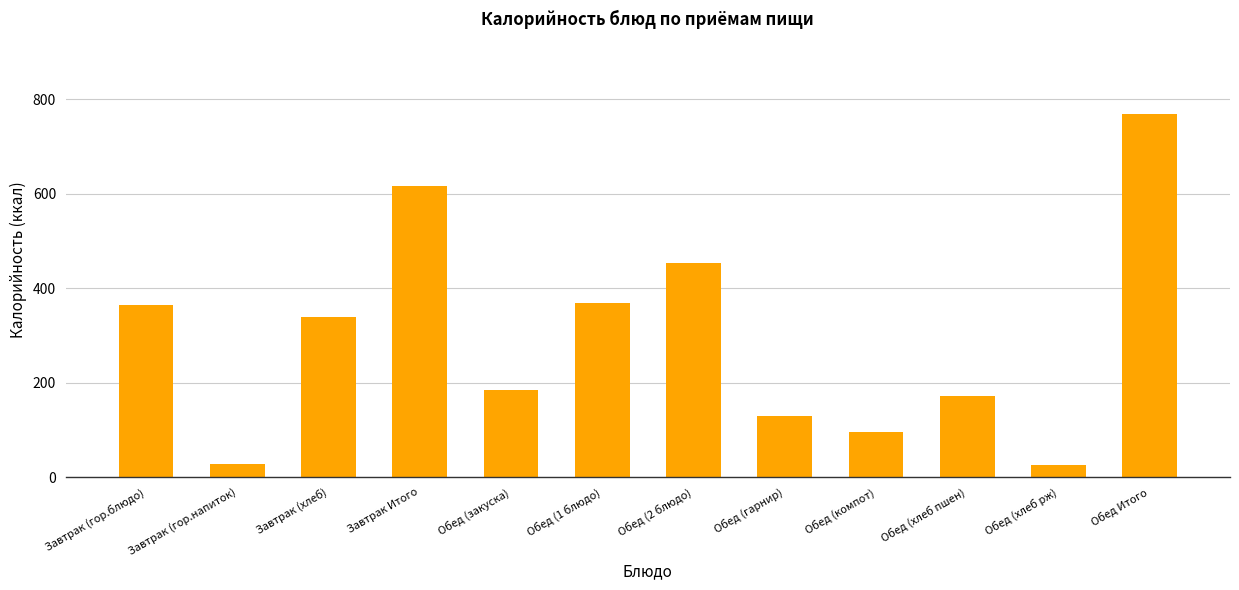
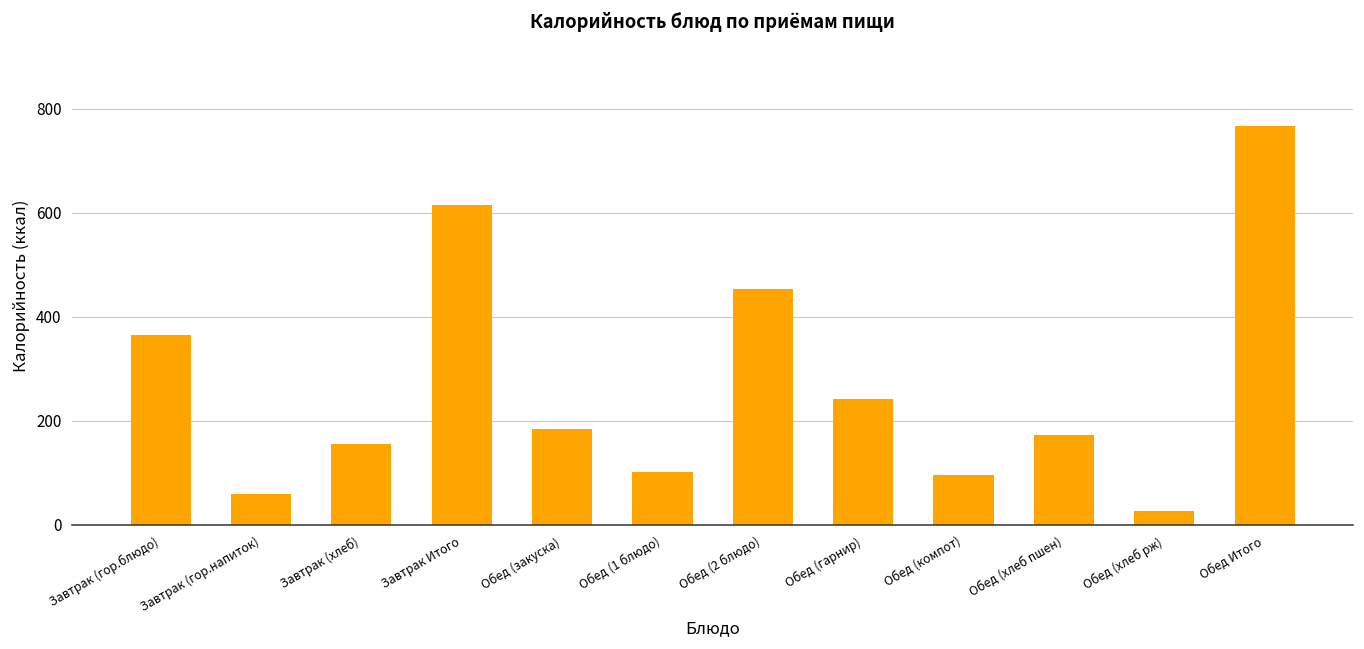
Завтрак (гор.напиток): 30 -> 60
Завтрак (хлеб): 340 -> 160
Обед (1 блюдо): 370 -> 100
Обед (гарнир): 130 -> 240
